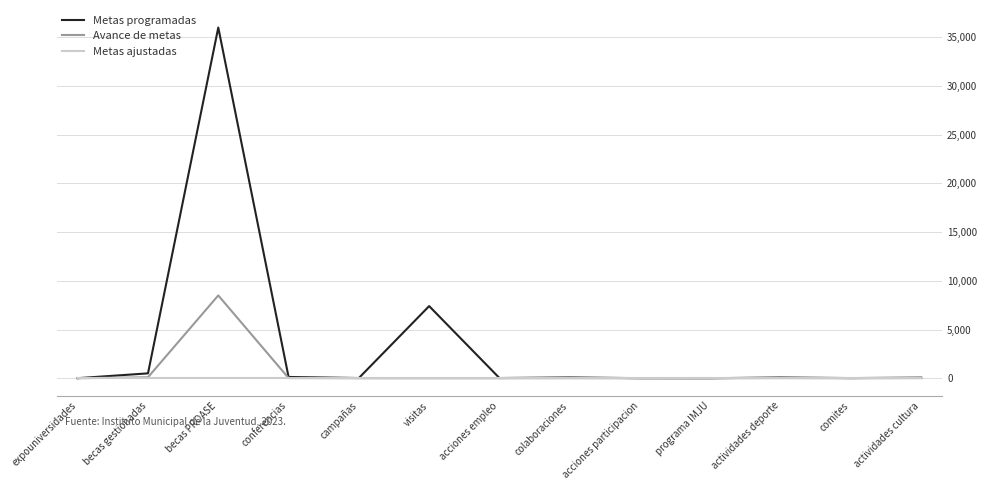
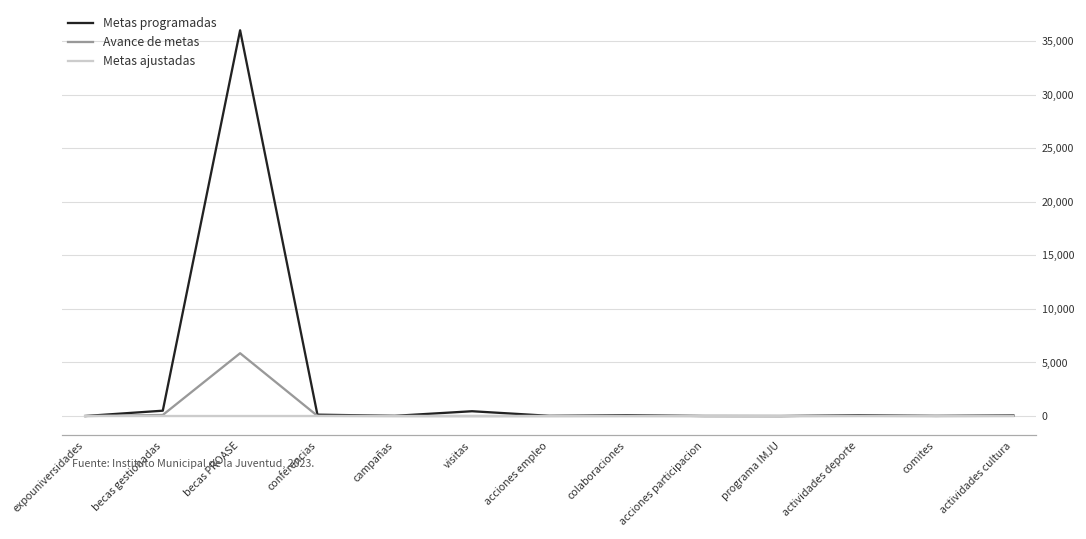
Avance de metas, becas PROASE: 9,000 -> 6,000
Metas programadas, visitas: 7,000 -> 0
